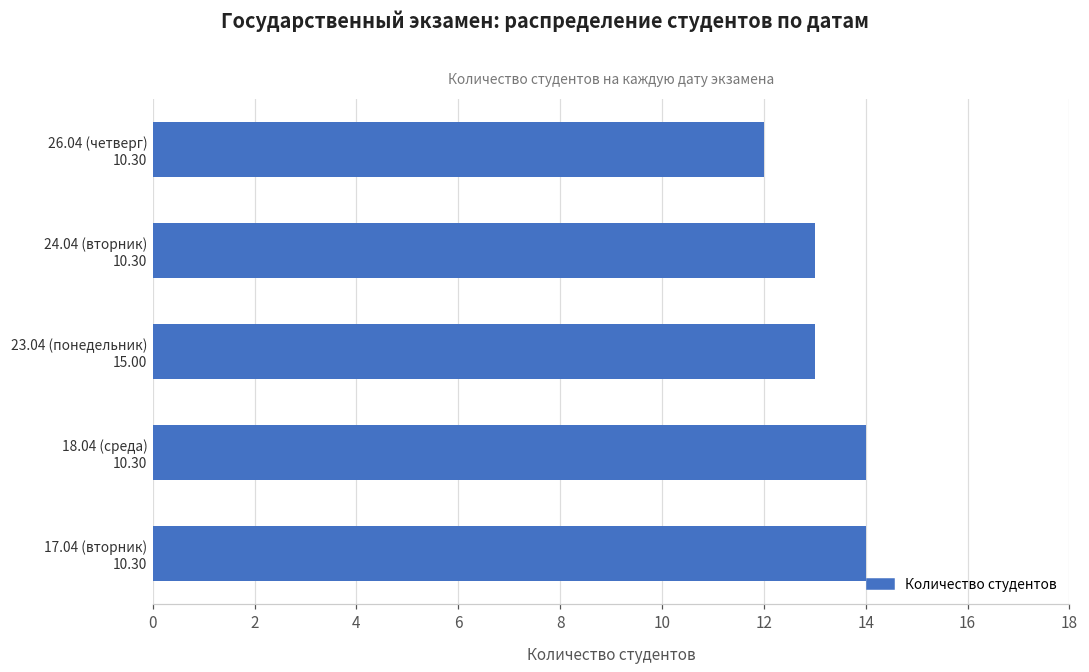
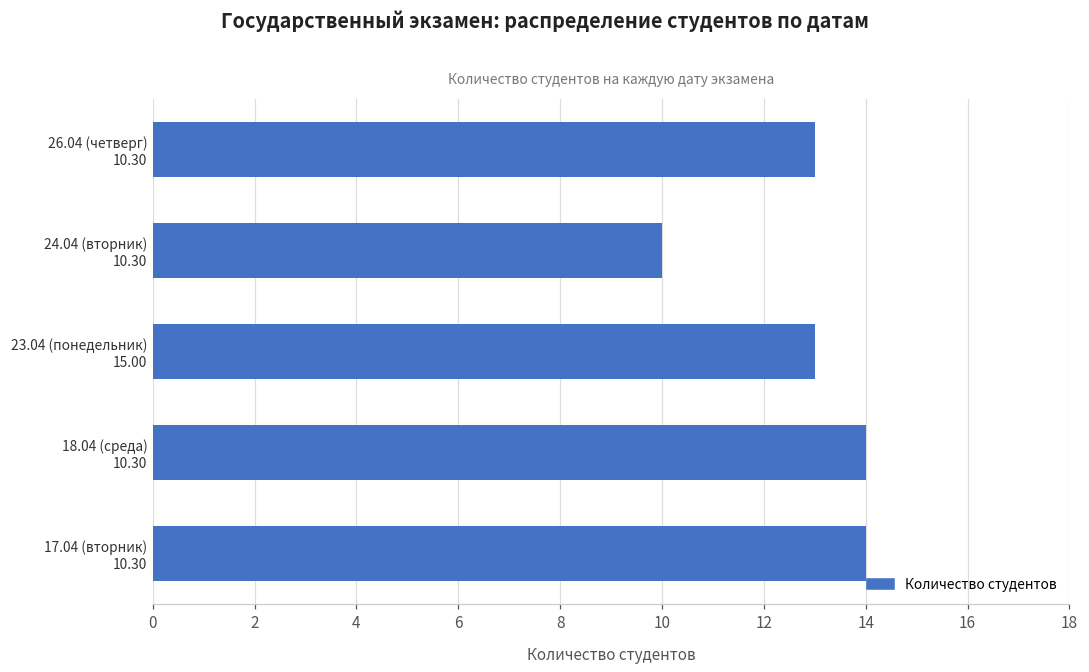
26.04 (четверг) 10.30: 12 -> 13
24.04 (вторник) 10.30: 13 -> 10
